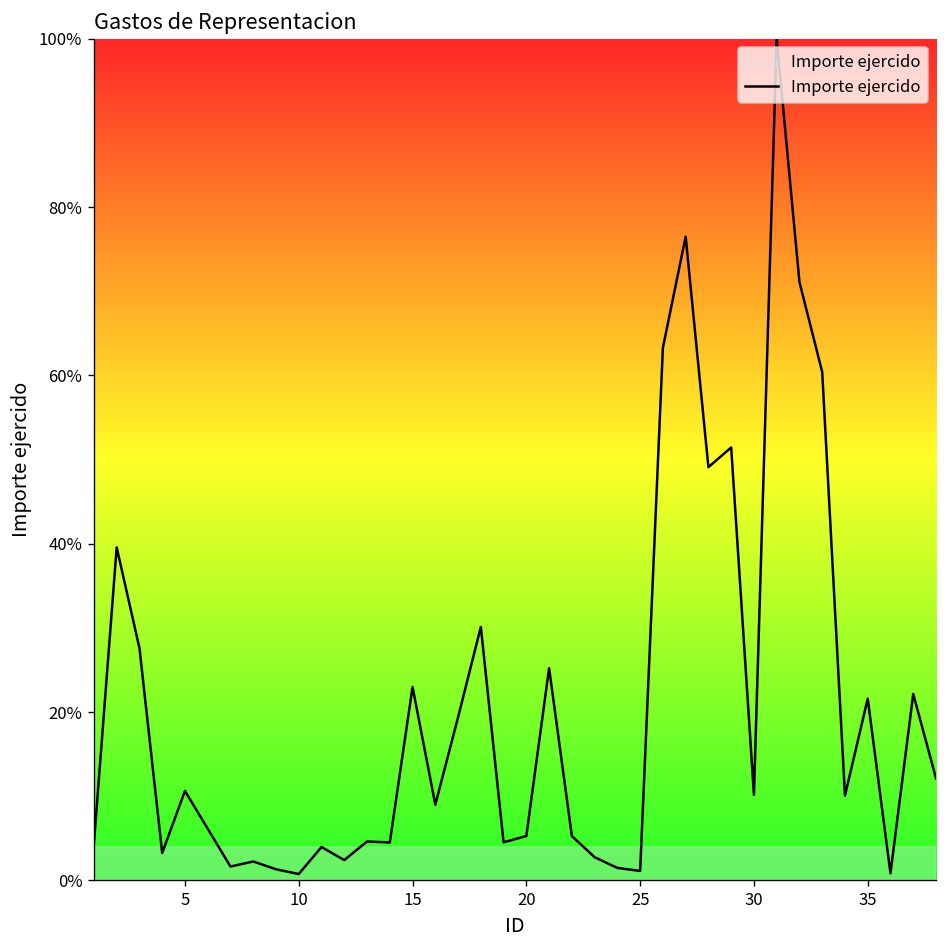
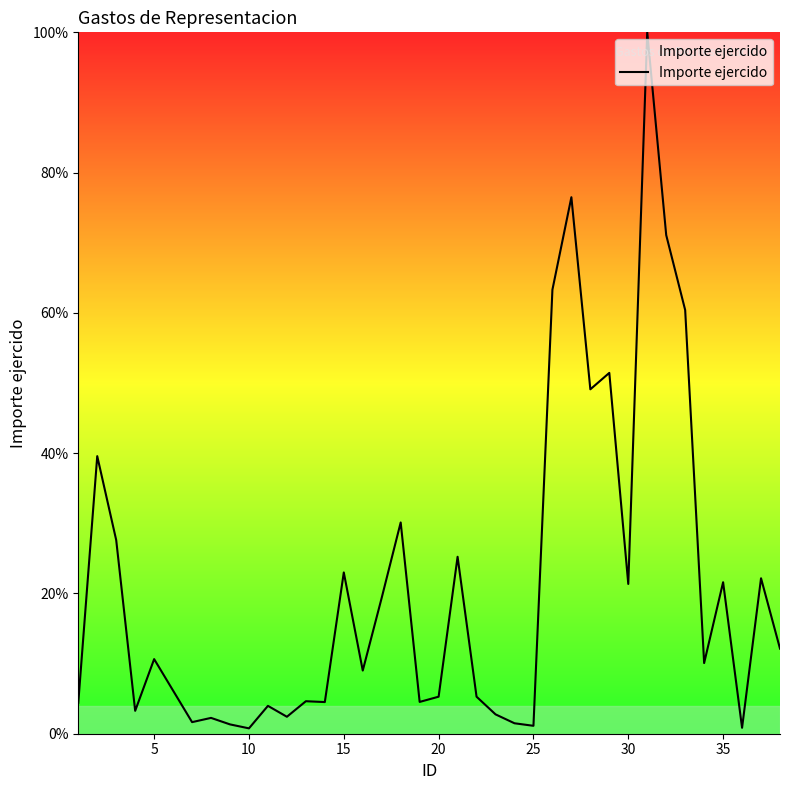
30: 10% -> 21%
